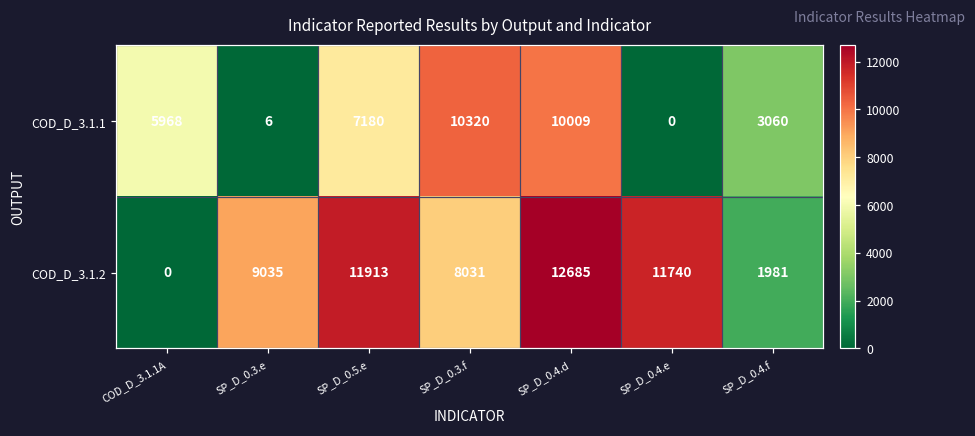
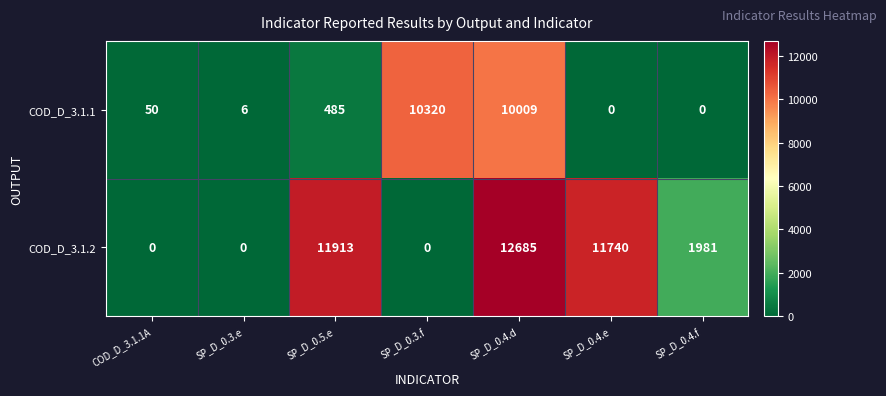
COD_D_3.1.1, COD_D_3.1.1A: 5968 -> 50
COD_D_3.1.1, SP_D_0.5.e: 7180 -> 485
COD_D_3.1.1, SP_D_0.4.f: 3060 -> 0
COD_D_3.1.2, SP_D_0.3.e: 9035 -> 0
COD_D_3.1.2, SP_D_0.3.f: 8031 -> 0
